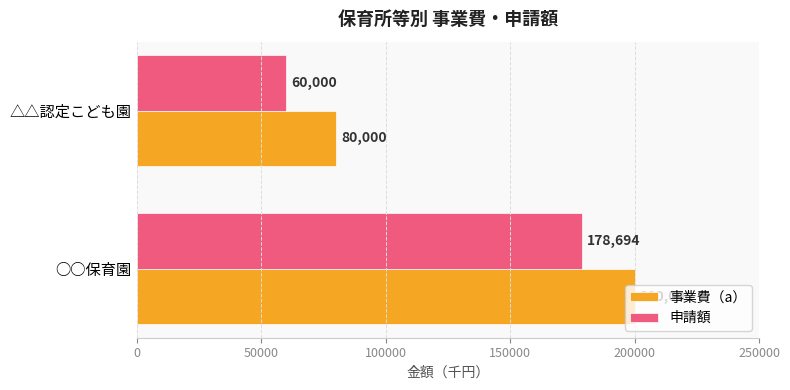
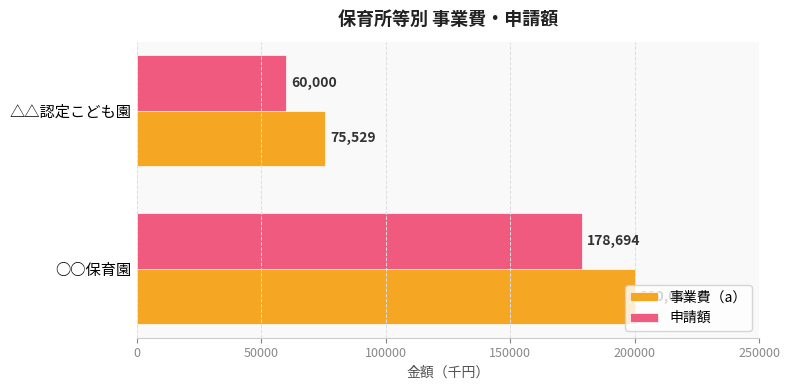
事業費（a）, △△認定こども園: 80,000 -> 75,529
